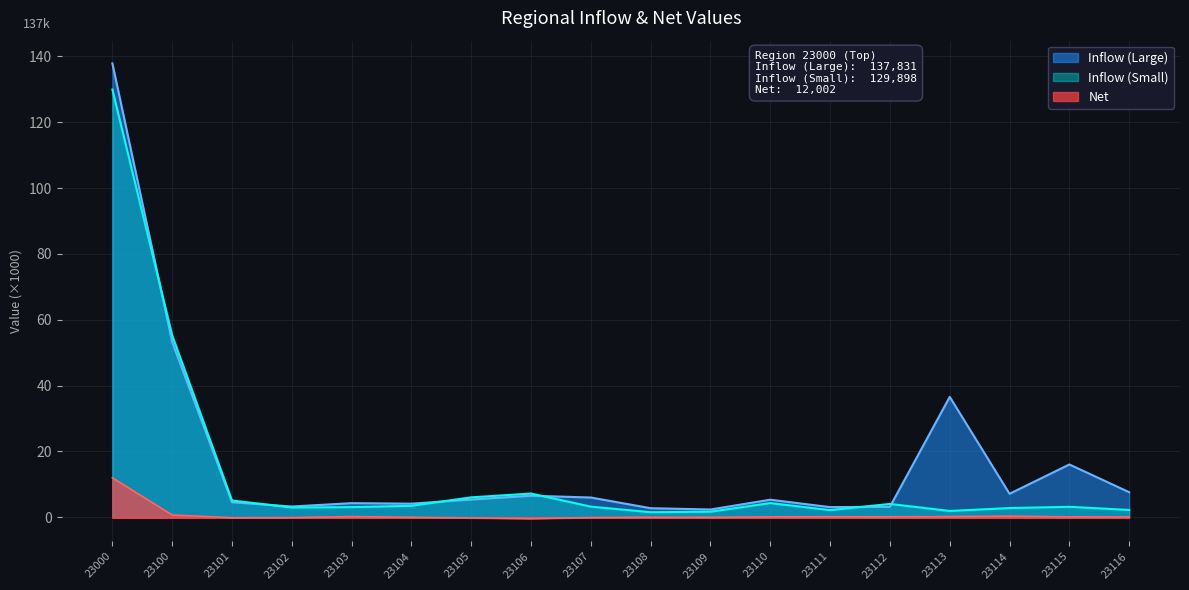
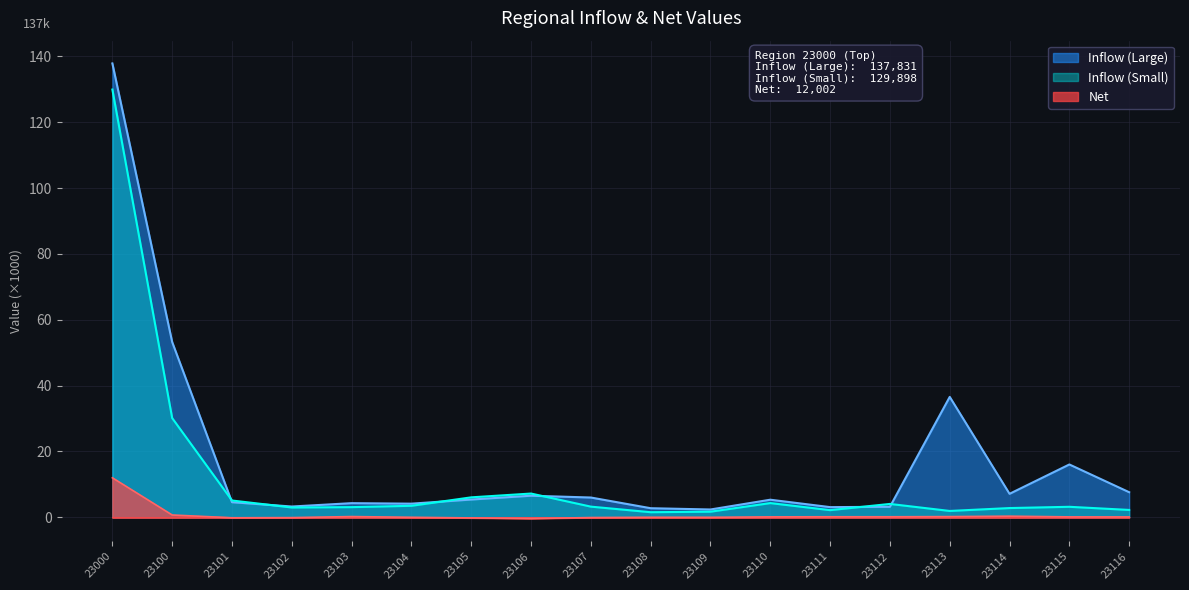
Inflow (Small), 23100: 55 -> 30
